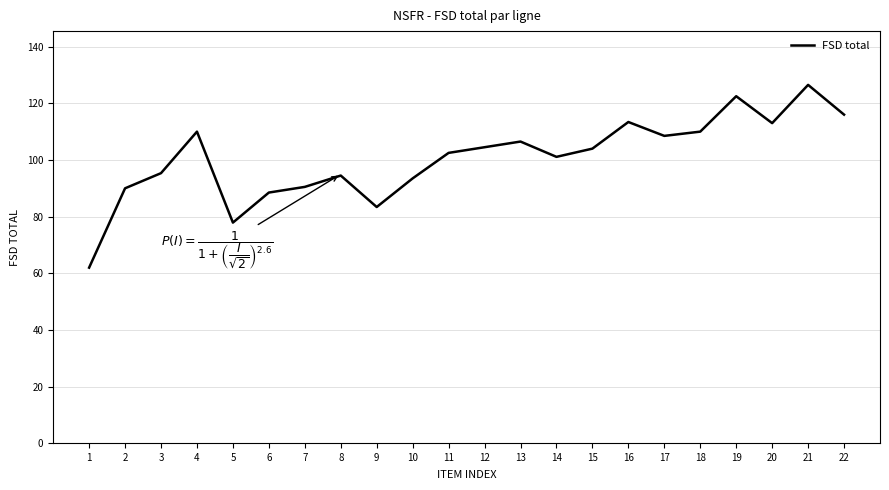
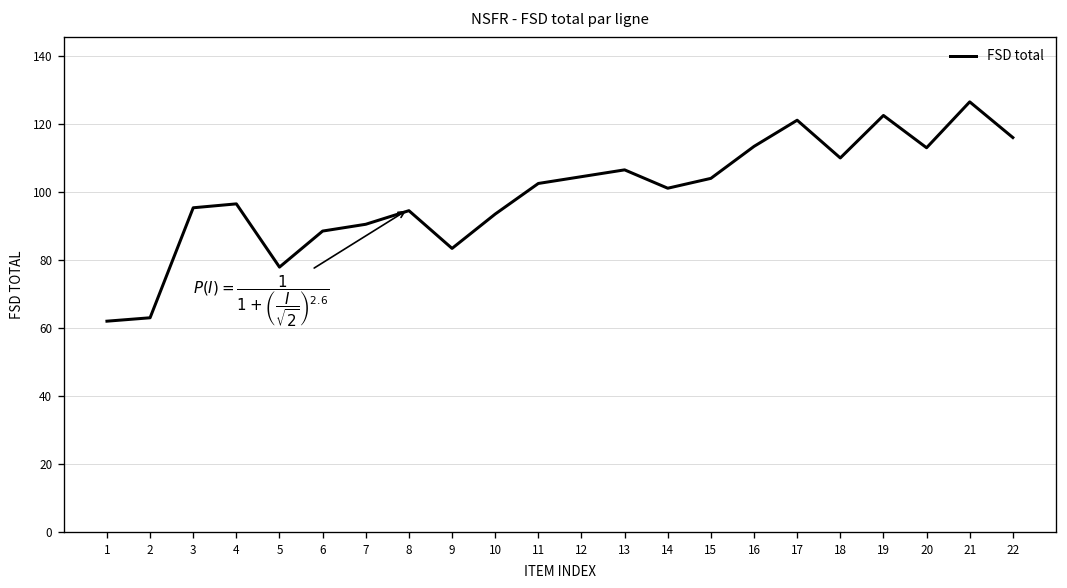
2: 90 -> 63
4: 110 -> 97
17: 109 -> 121
